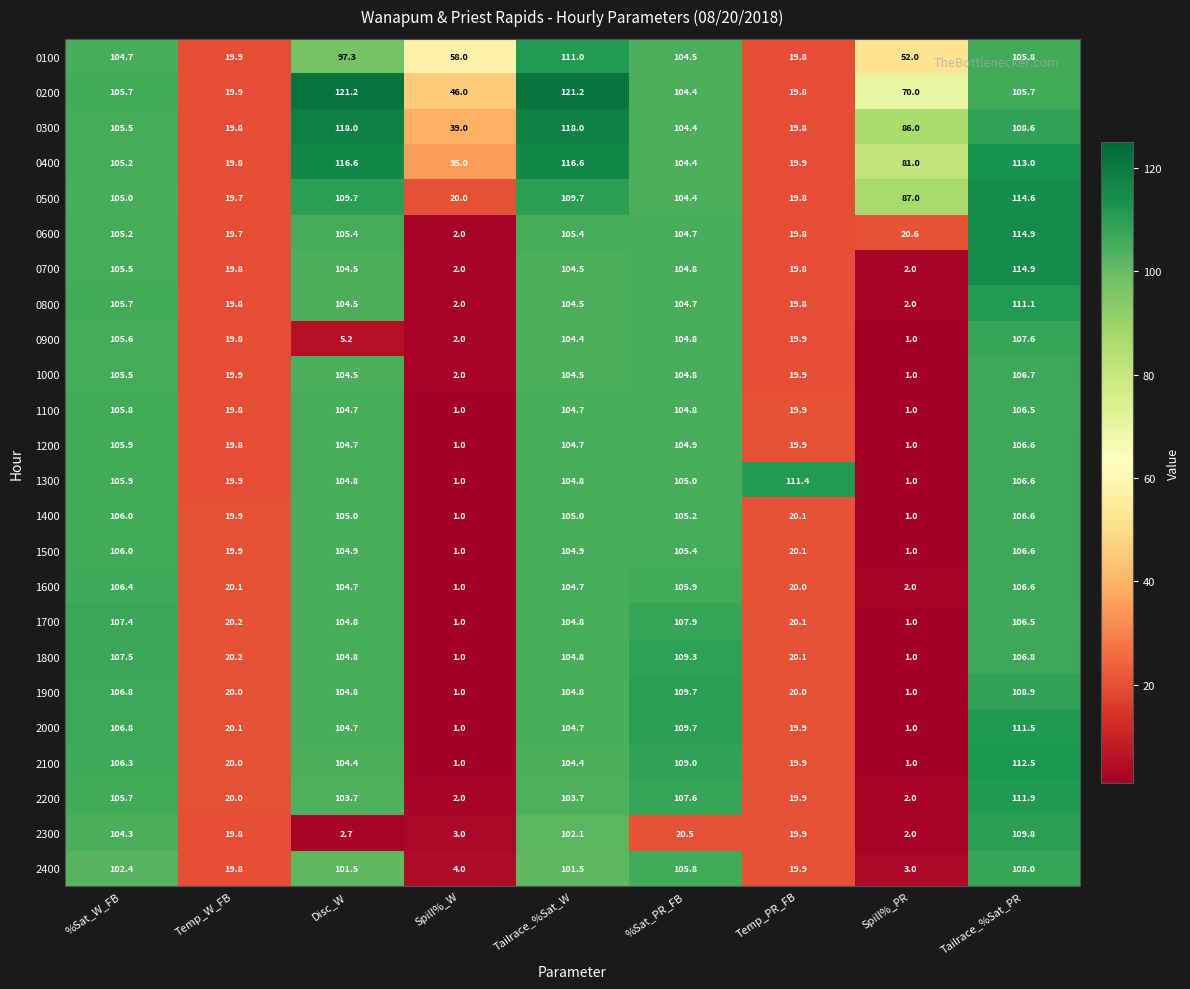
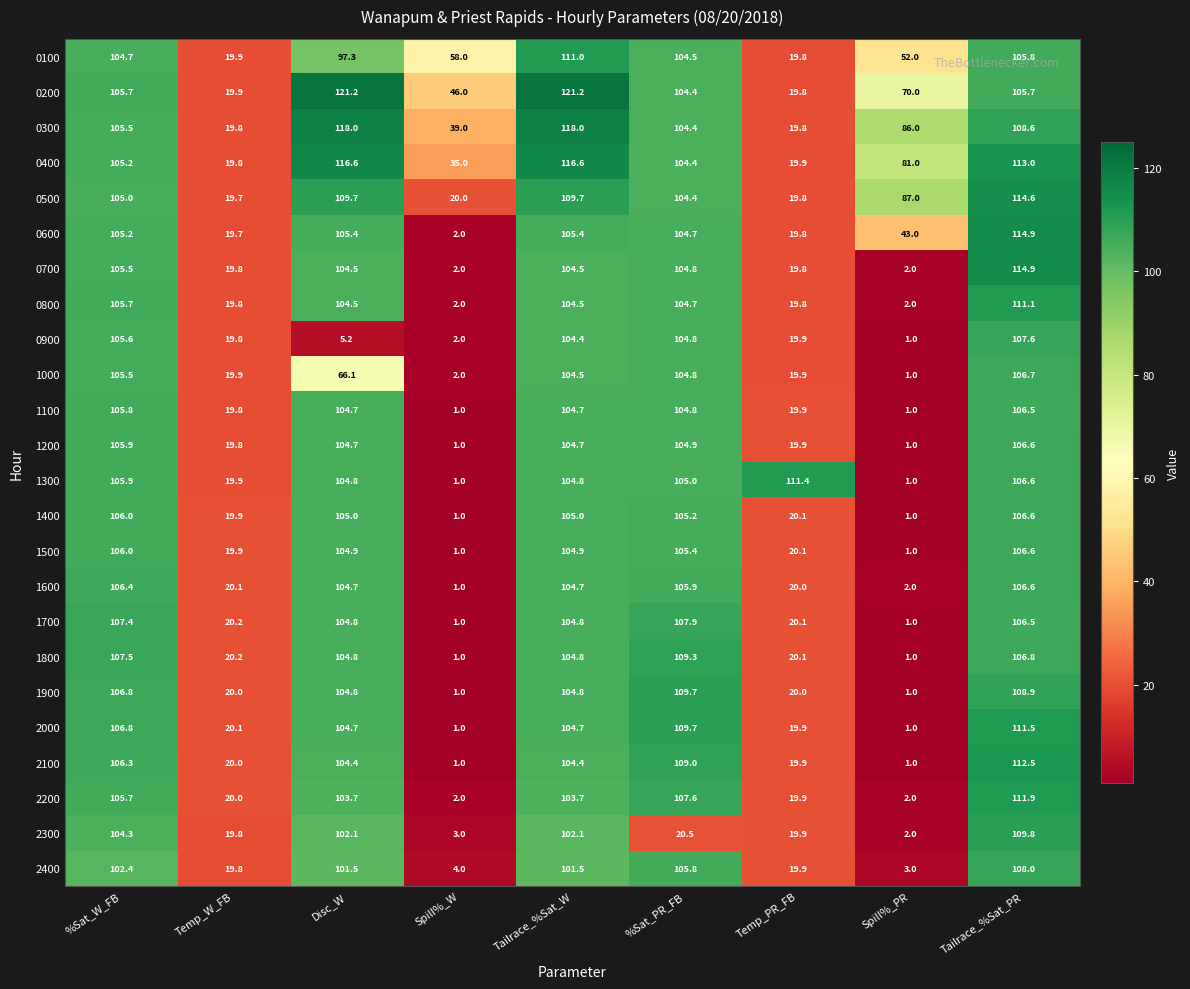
0600, Spill%_PR: 20.6 -> 43.0
1000, Disc_W: 104.5 -> 66.1
2300, Disc_W: 2.7 -> 102.1
